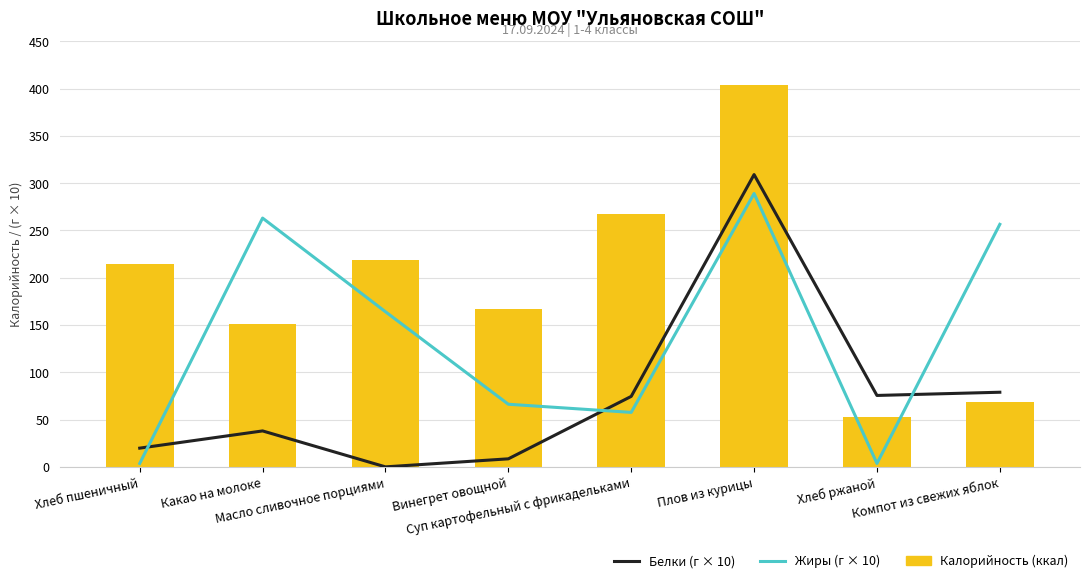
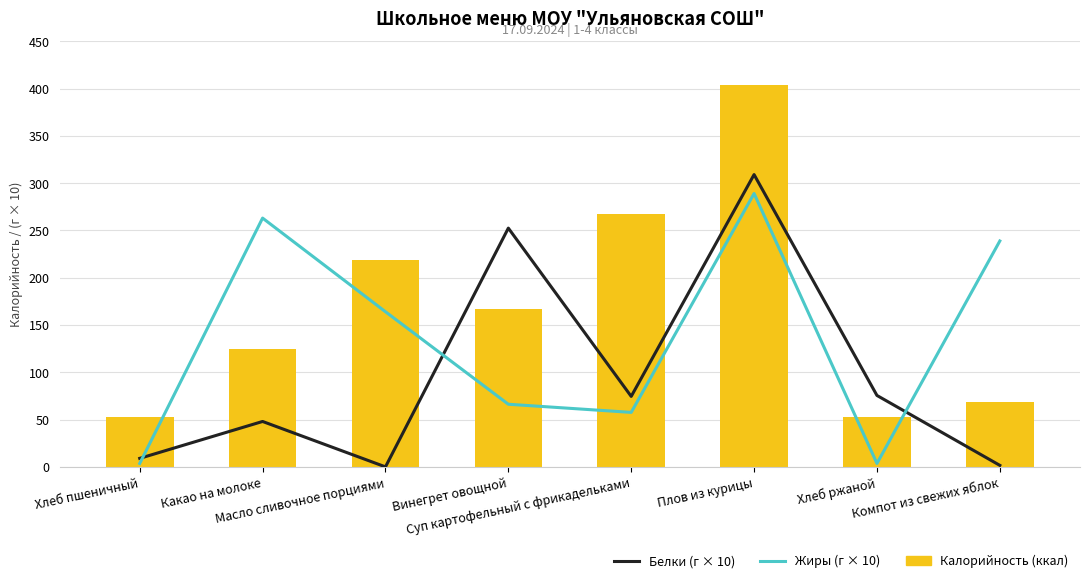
Белки (г × 10), Хлеб пшеничный: 20 -> 10
Калорийность (ккал), Хлеб пшеничный: 210 -> 50
Белки (г × 10), Какао на молоке: 40 -> 50
Калорийность (ккал), Какао на молоке: 150 -> 130
Белки (г × 10), Винегрет овощной: 10 -> 250
Белки (г × 10), Компот из свежих яблок: 80 -> 0
Жиры (г × 10), Компот из свежих яблок: 260 -> 240
